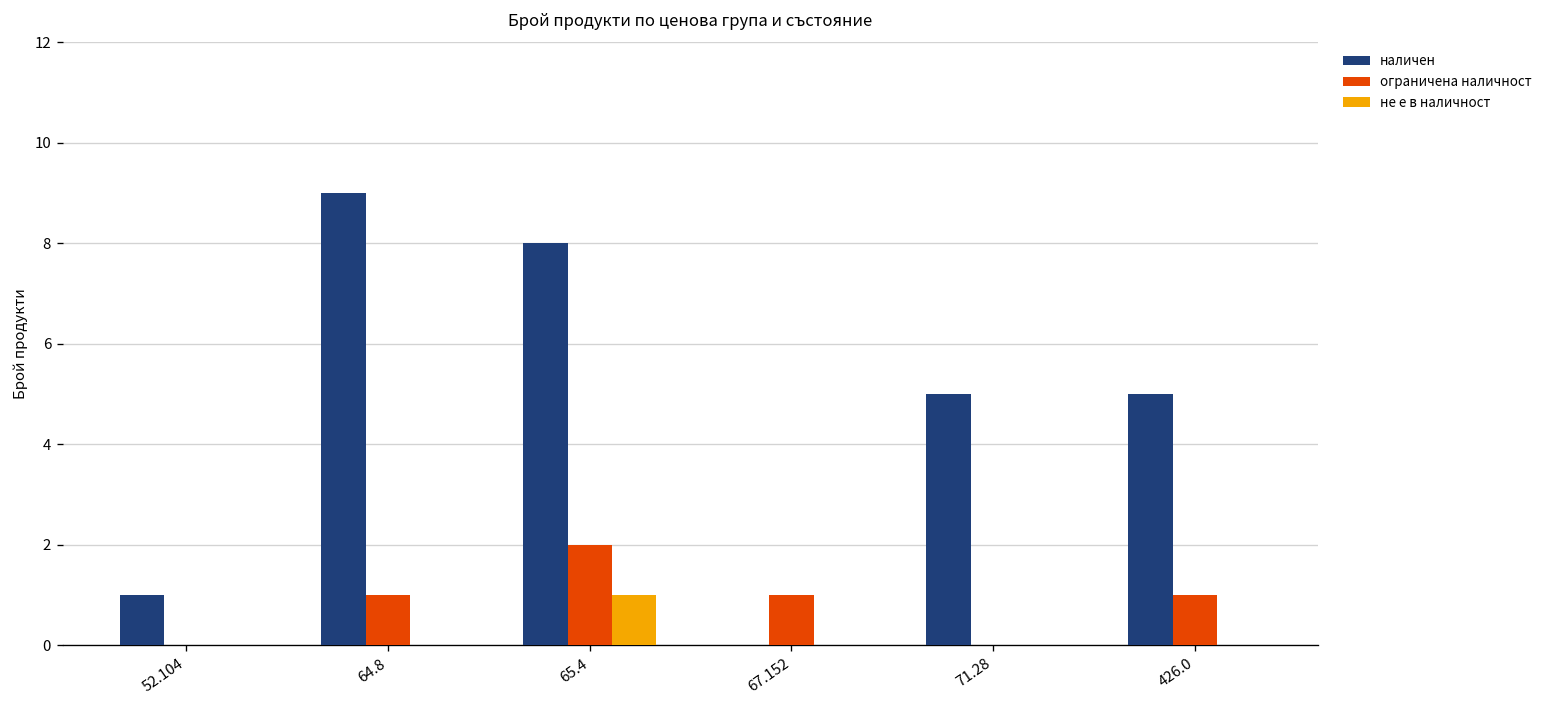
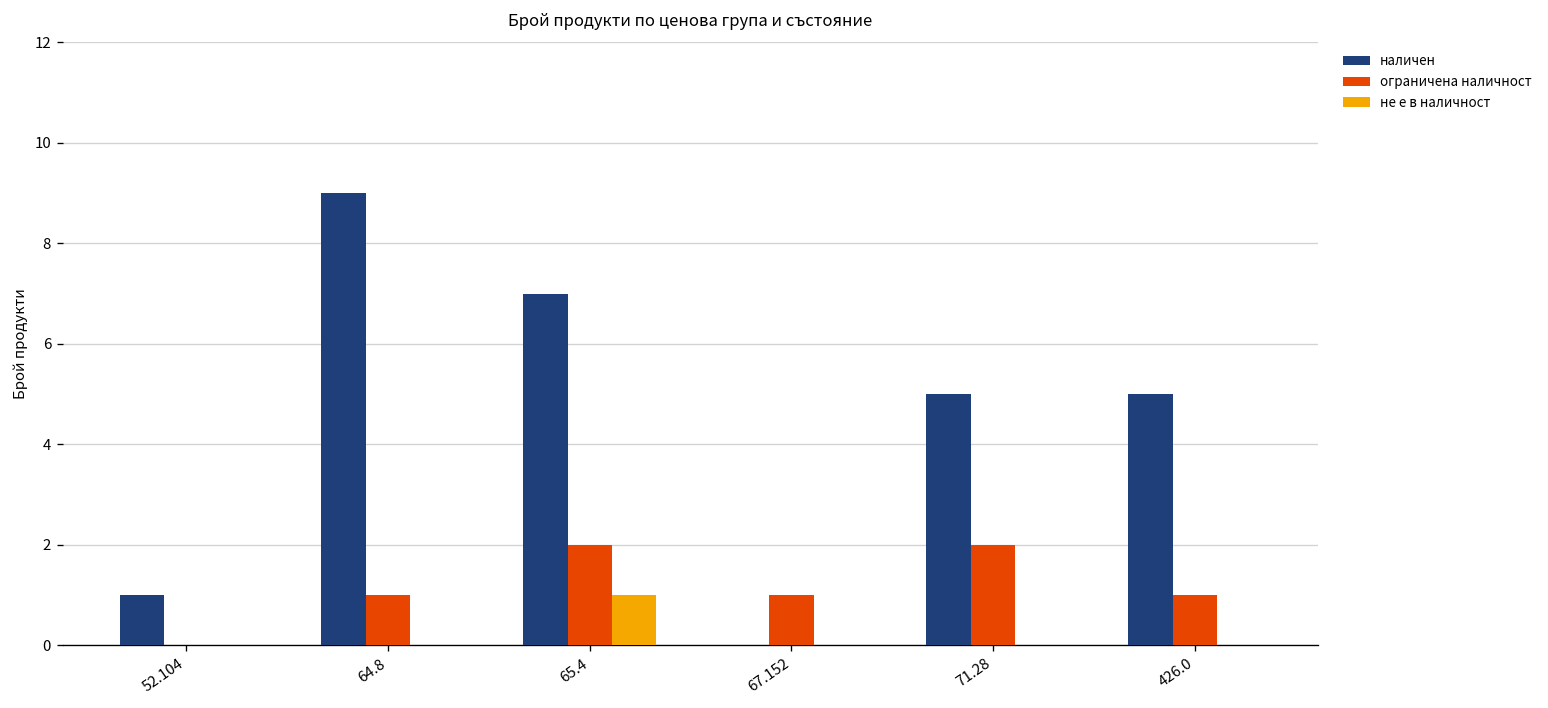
наличен, 65.4: 8 -> 7
ограничена наличност, 71.28: 0 -> 2
